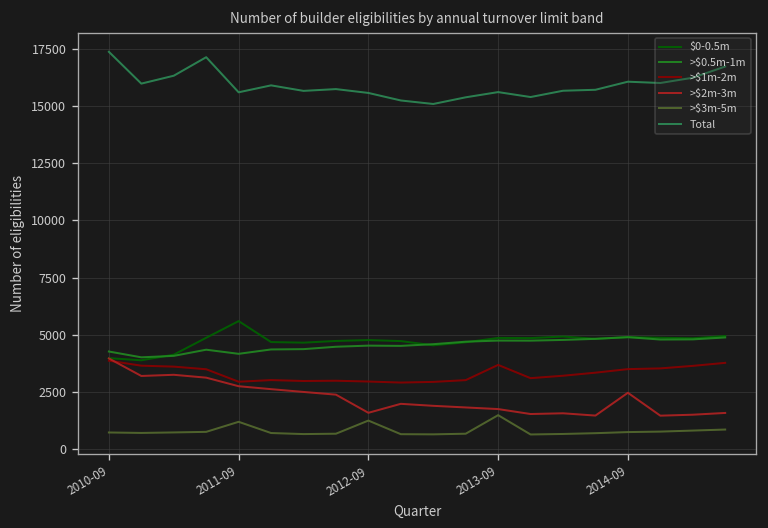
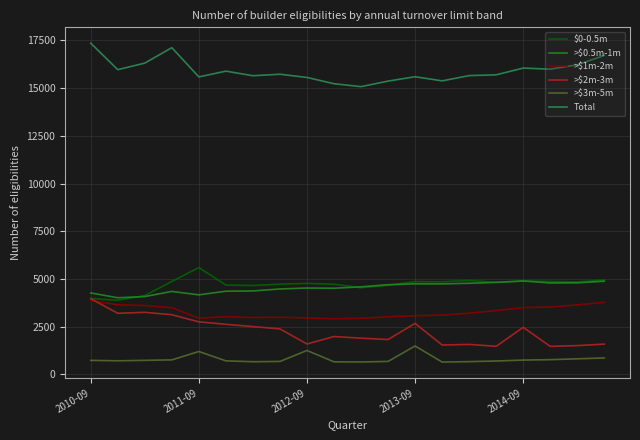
>$1m-2m, 2013-09: 3700 -> 3100
>$2m-3m, 2013-09: 1800 -> 2700
